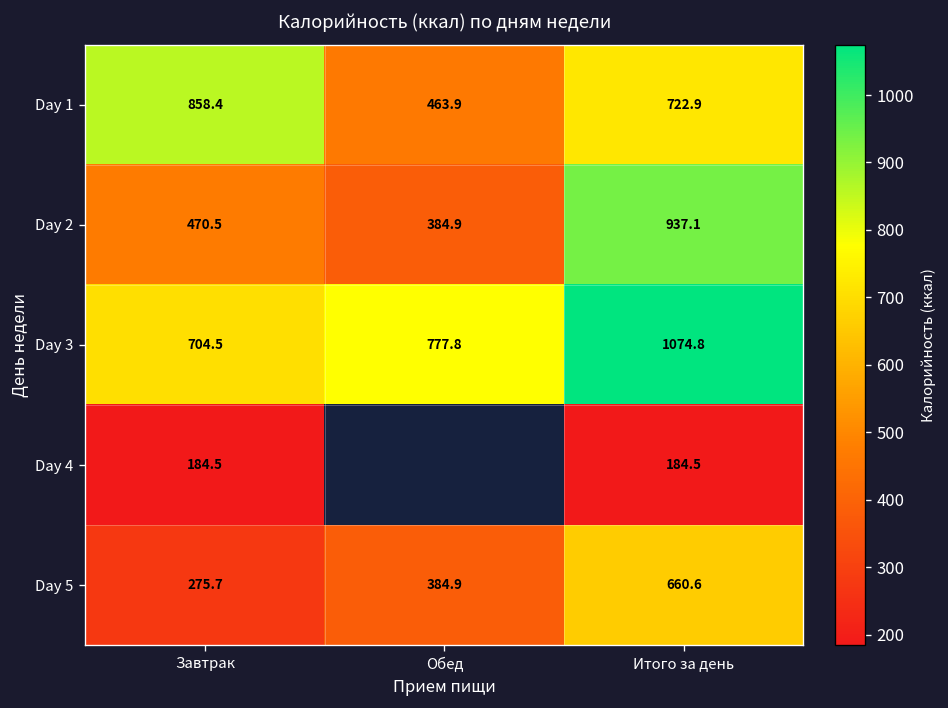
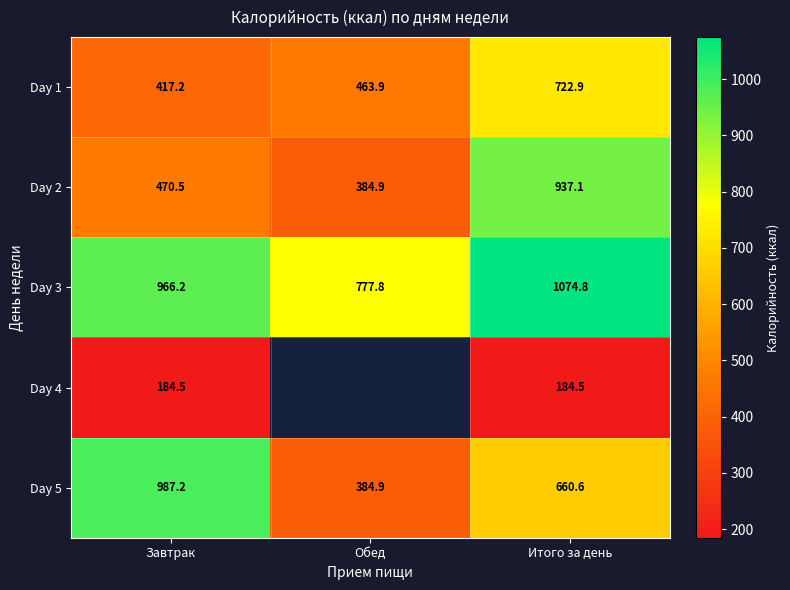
Day 1, Завтрак: 858.4 -> 417.2
Day 3, Завтрак: 704.5 -> 966.2
Day 5, Завтрак: 275.7 -> 987.2
